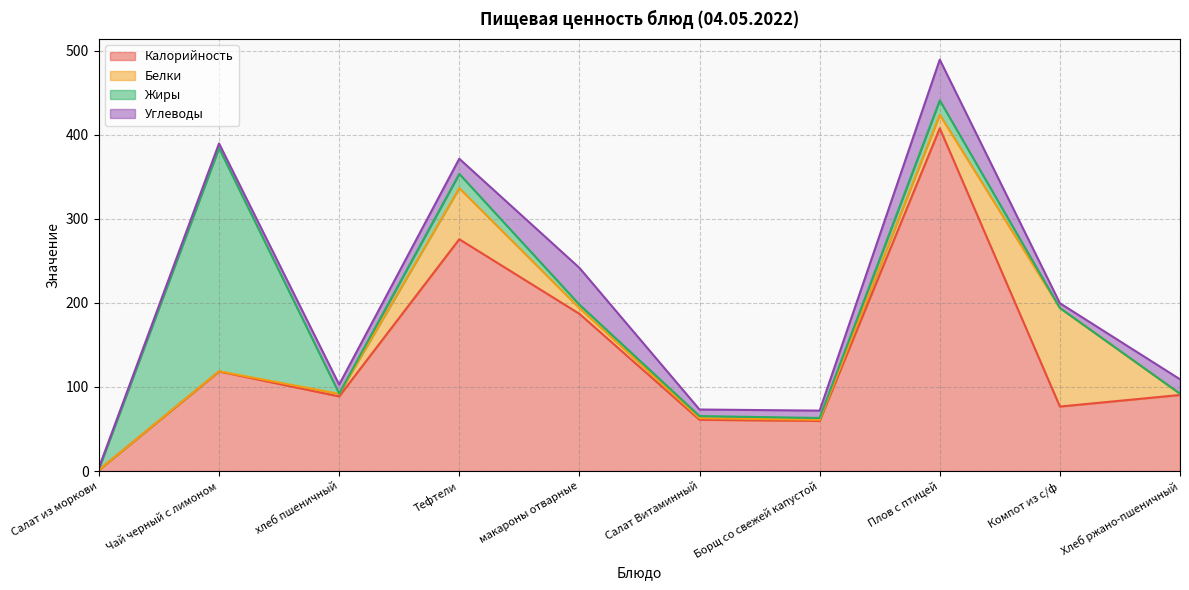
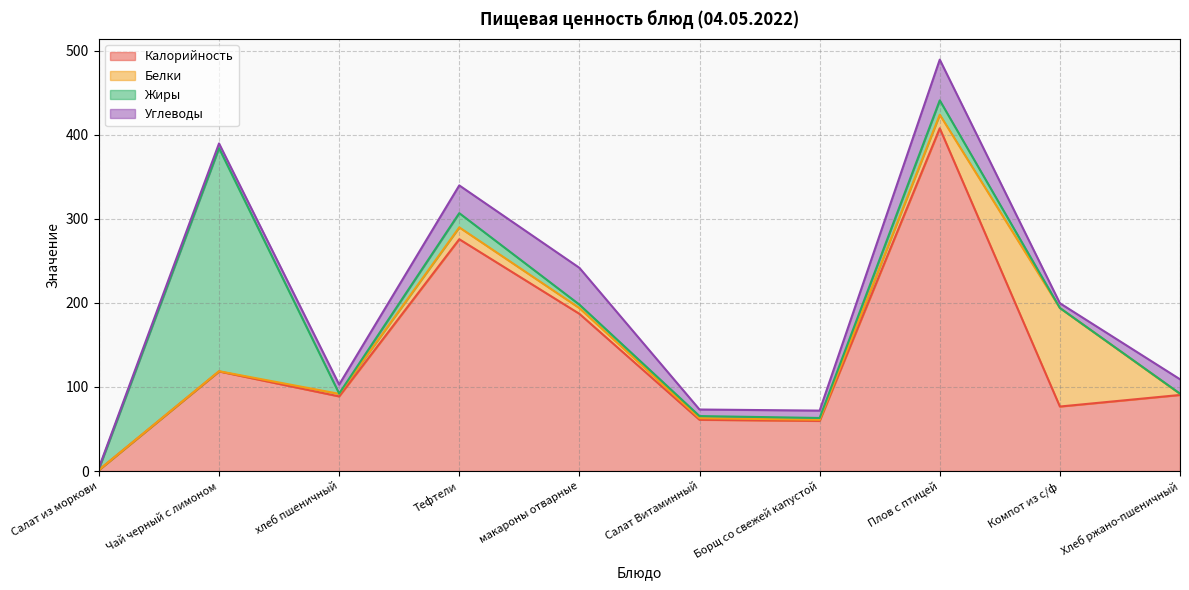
Белки, Тефтели: 60 -> 10
Углеводы, Тефтели: 20 -> 30
